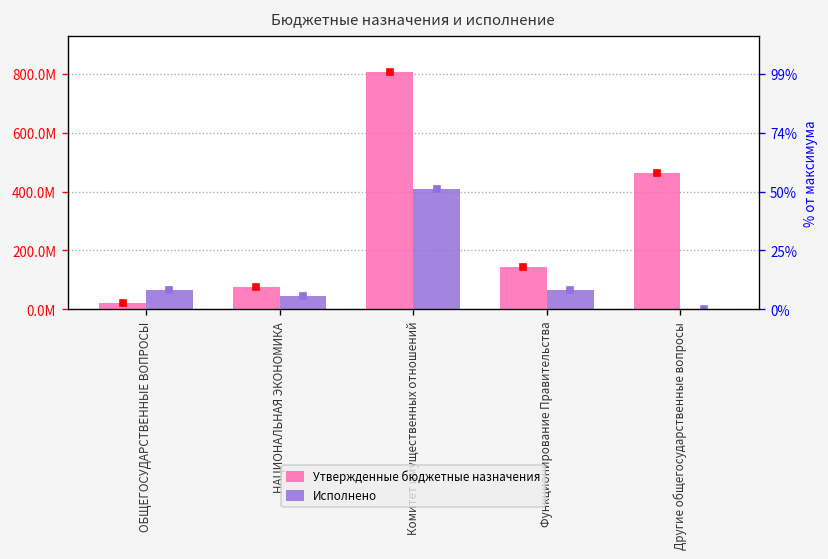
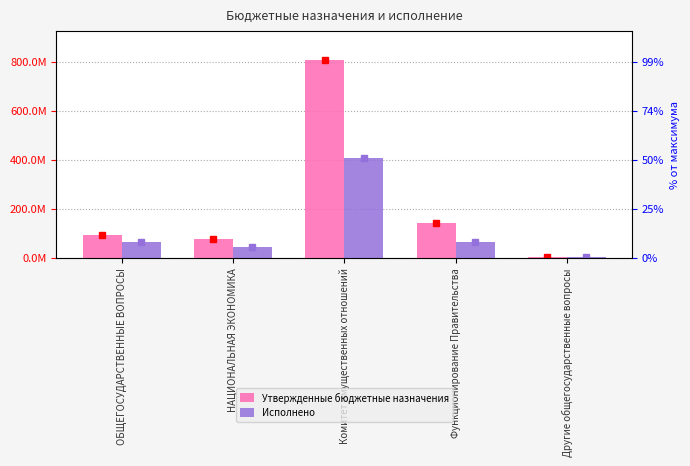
Утвержденные бюджетные назначения, ОБЩЕГОСУДАРСТВЕННЫЕ ВОПРОСЫ: 20000000 -> 90000000
Утвержденные бюджетные назначения, Другие общегосударственные вопросы: 460000000 -> 0
